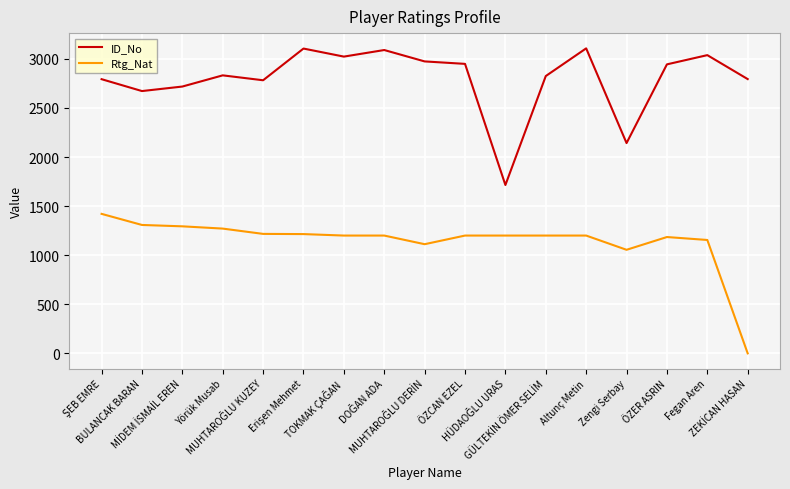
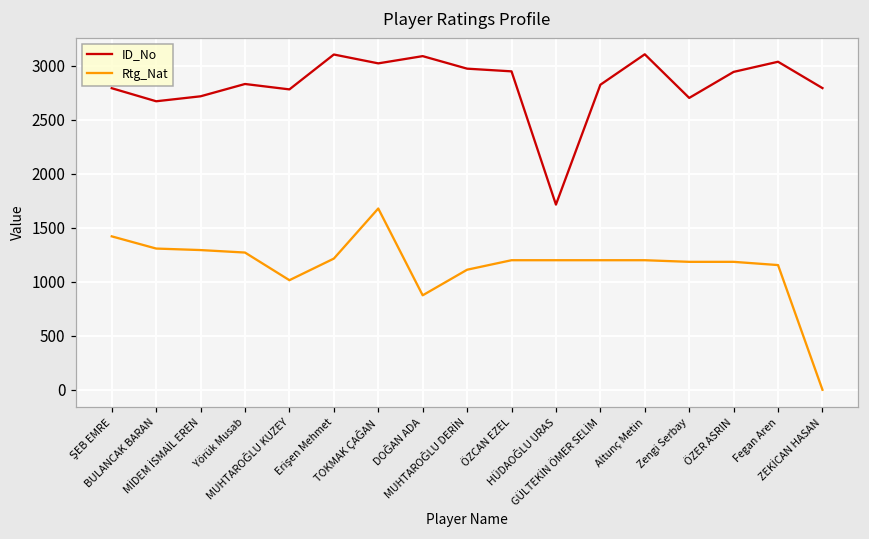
Rtg_Nat, MUHTAROĞLU KUZEY: 1200 -> 1000
Rtg_Nat, TOKMAK ÇAĞAN: 1200 -> 1700
Rtg_Nat, DOĞAN ADA: 1200 -> 900
ID_No, Zengi Serbay: 2100 -> 2700
Rtg_Nat, Zengi Serbay: 1100 -> 1200
